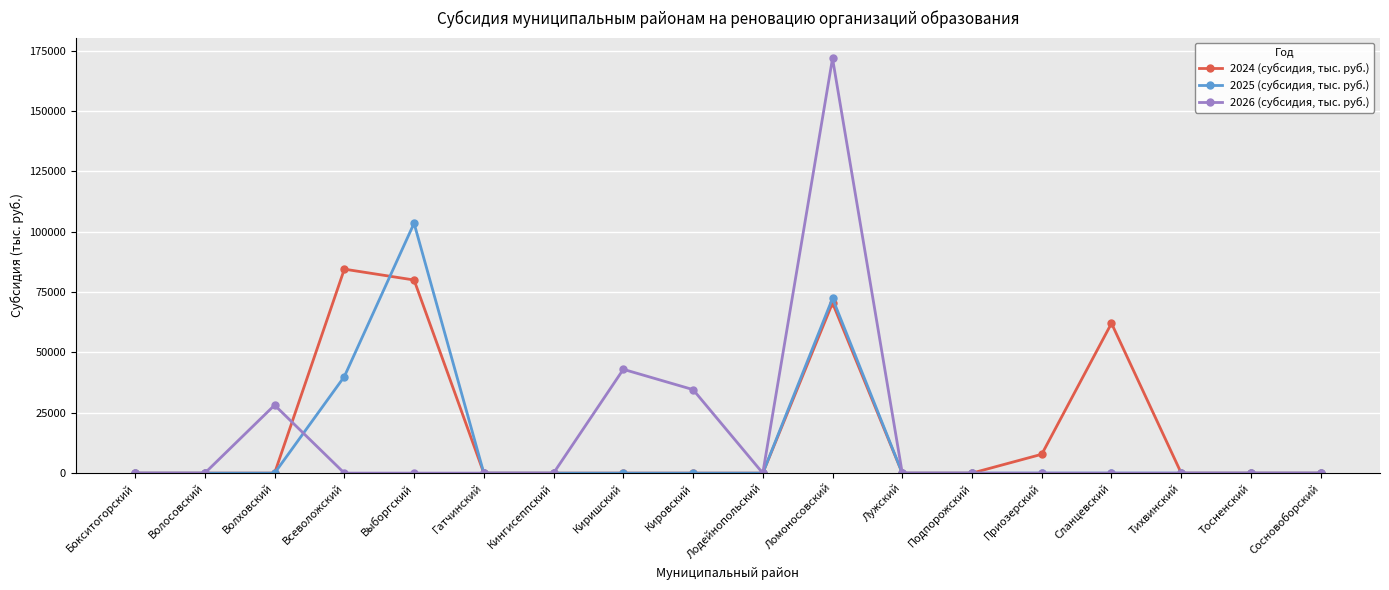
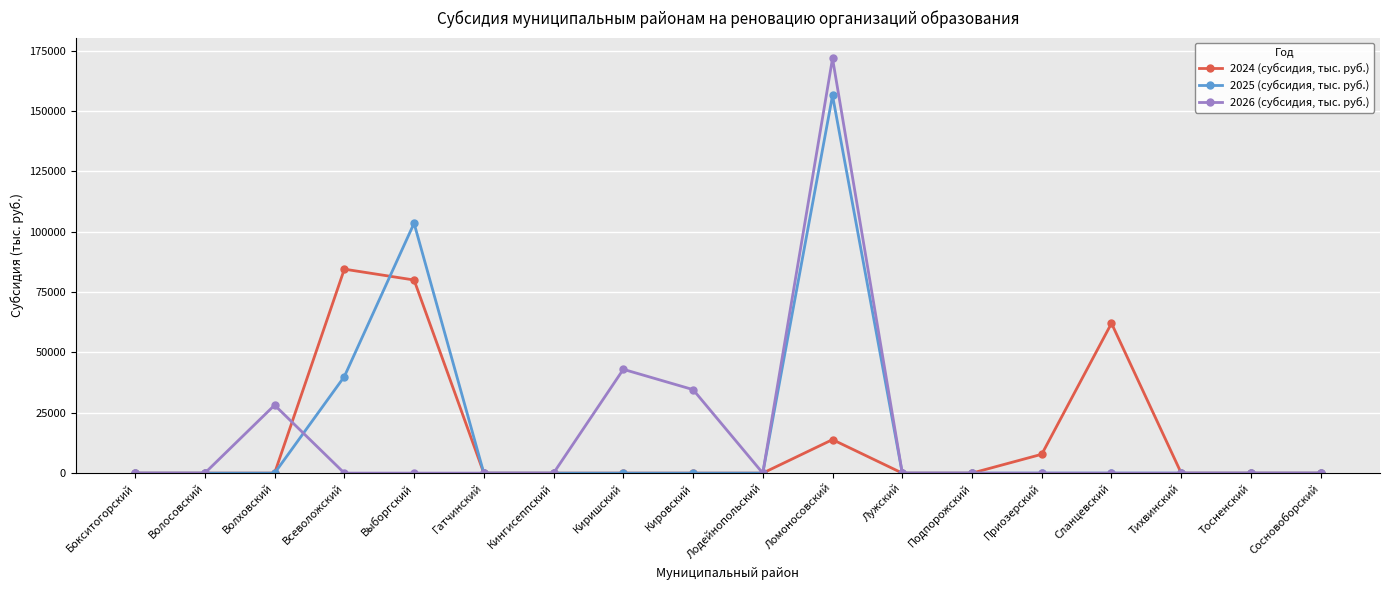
2024 (субсидия, тыс. руб.), Ломоносовский: 70000 -> 14000
2025 (субсидия, тыс. руб.), Ломоносовский: 72000 -> 156000
